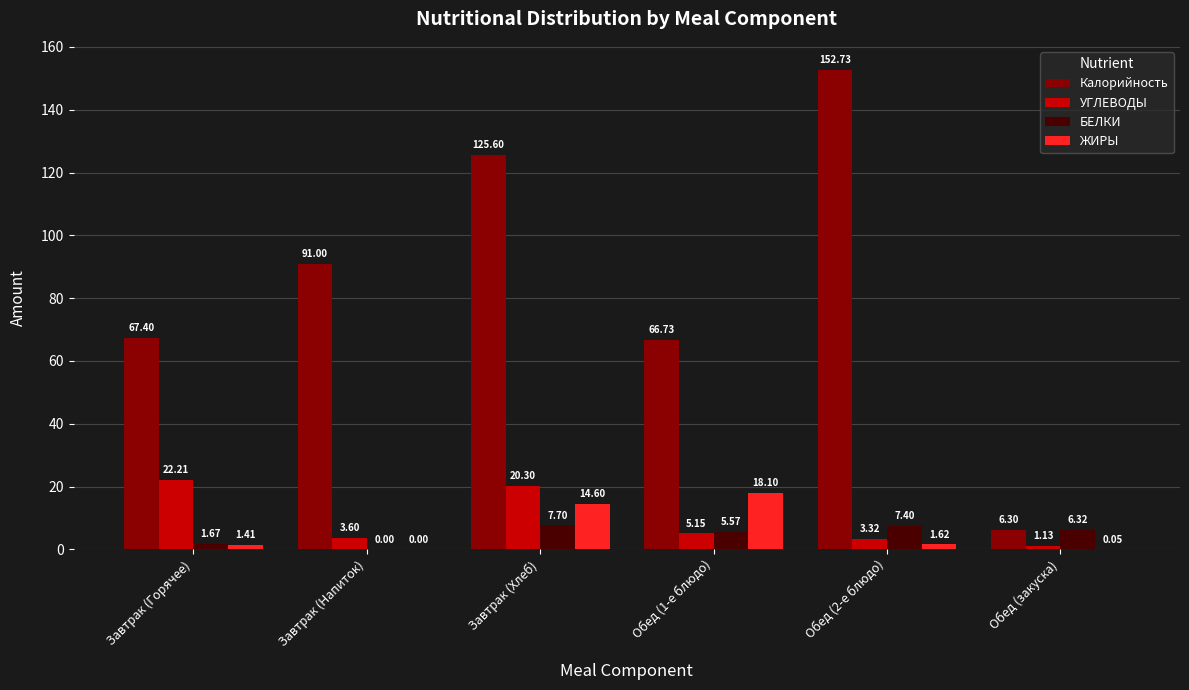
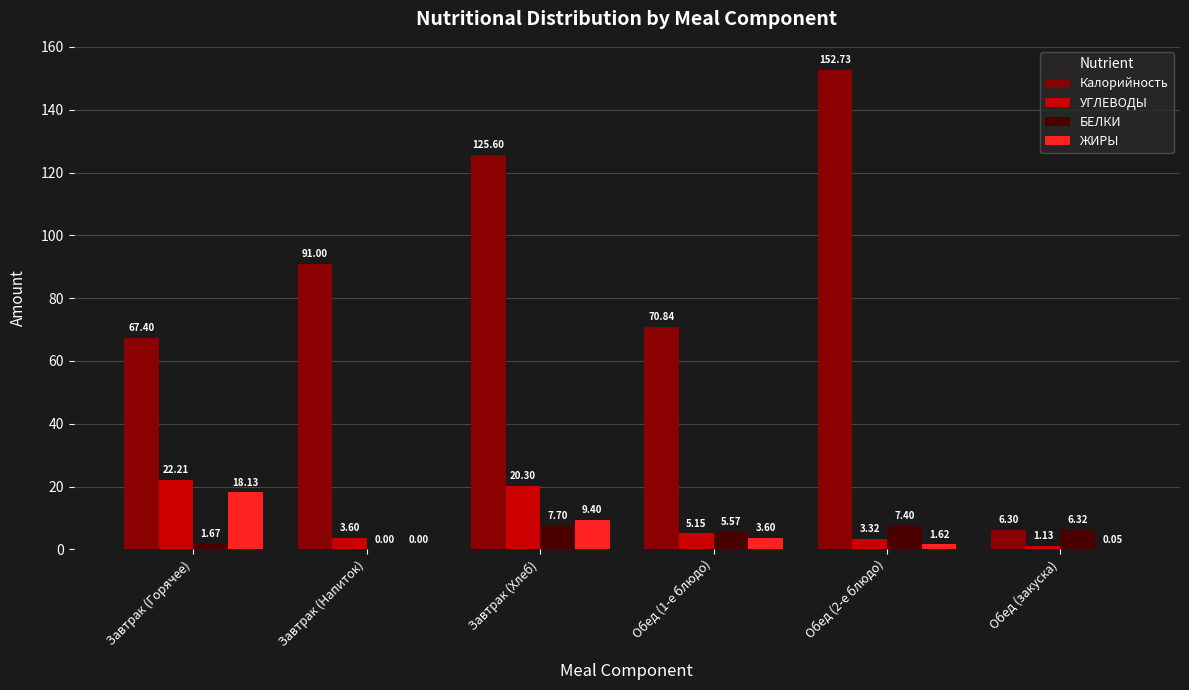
ЖИРЫ, Завтрак (Горячее): 1.41 -> 18.13
ЖИРЫ, Завтрак (Хлеб): 14.60 -> 9.40
Калорийность, Обед (1-е блюдо): 66.73 -> 70.84
ЖИРЫ, Обед (1-е блюдо): 18.10 -> 3.60
